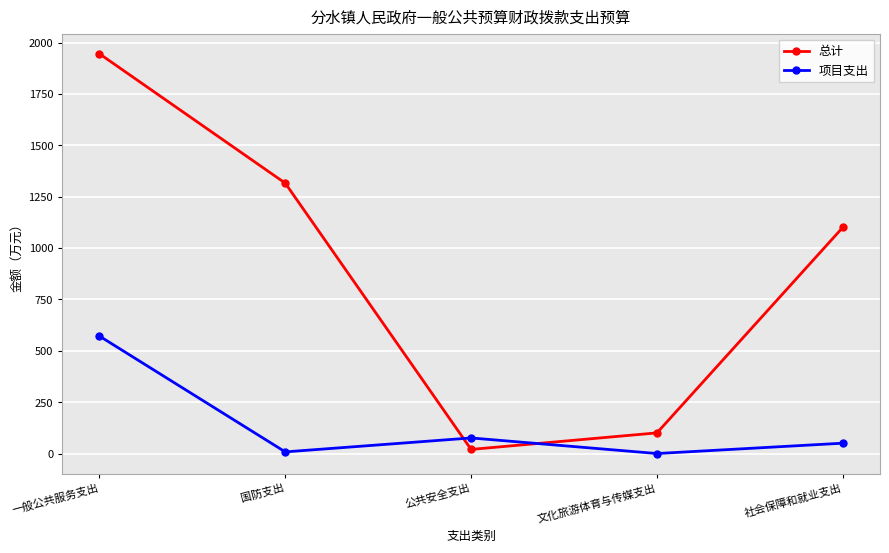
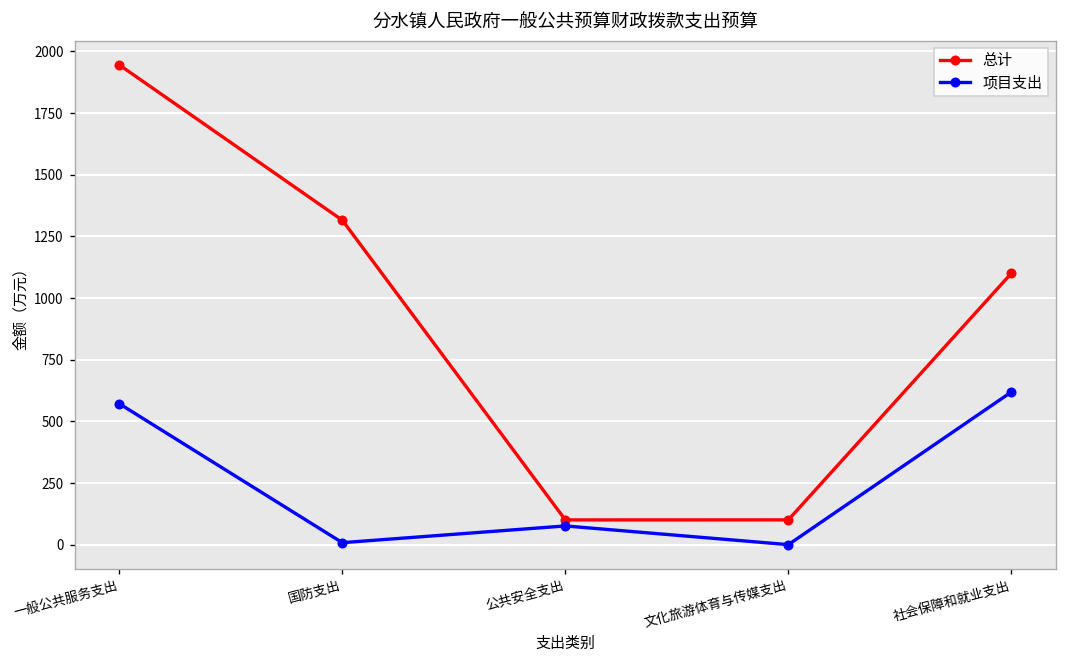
总计, 公共安全支出: 20 -> 100
项目支出, 社会保障和就业支出: 50 -> 620
